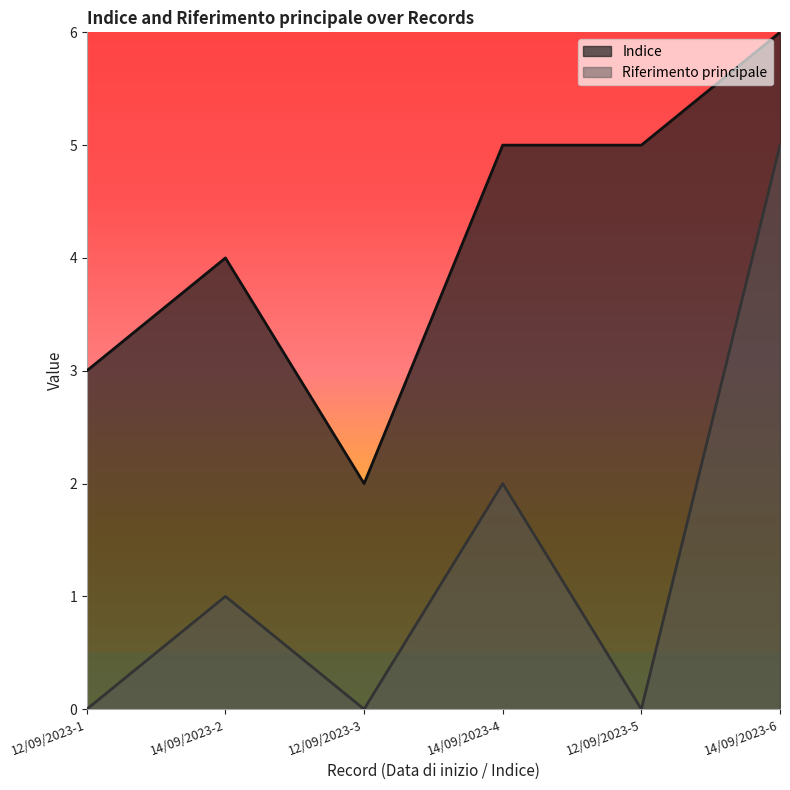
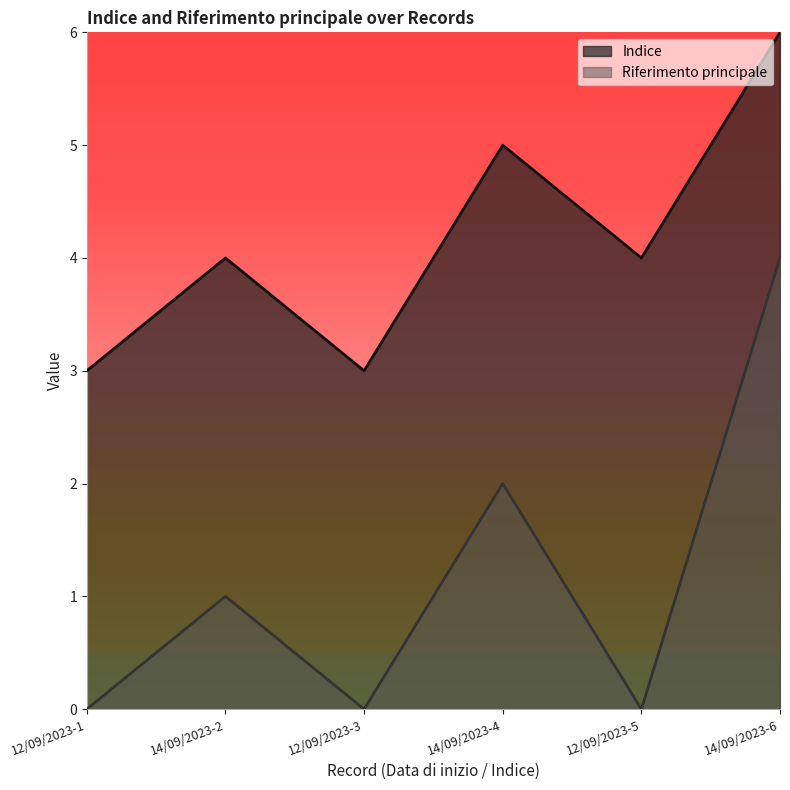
Indice, 12/09/2023-3: 2 -> 3
Indice, 12/09/2023-5: 5 -> 4
Riferimento principale, 14/09/2023-6: 5 -> 4
